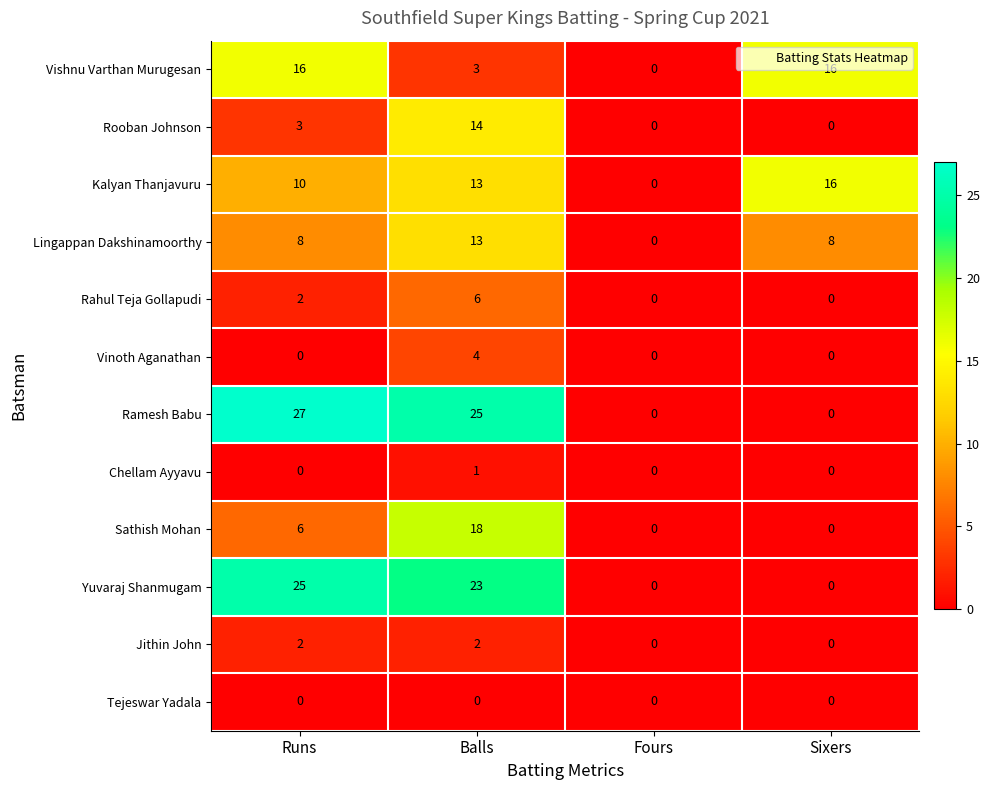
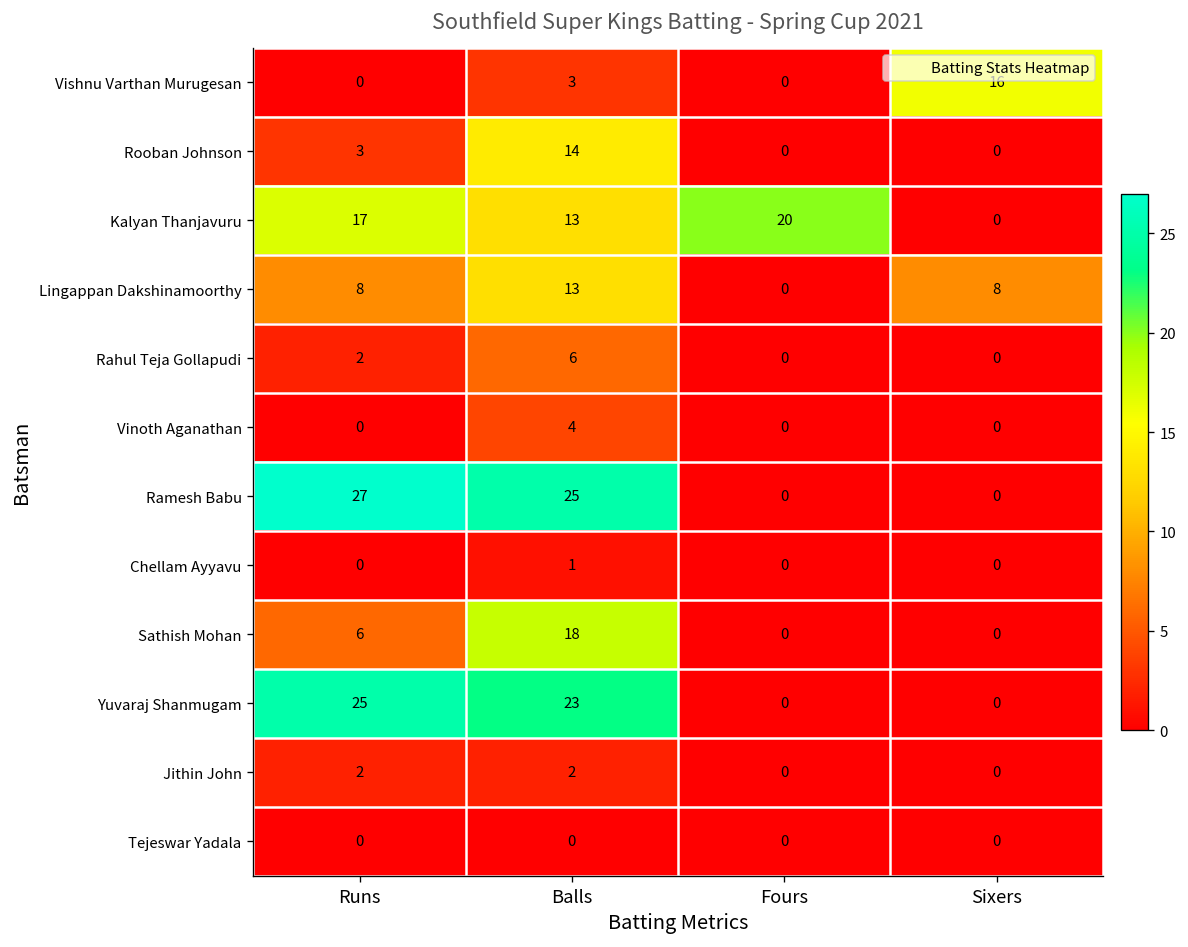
Vishnu Varthan Murugesan, Runs: 16 -> 0
Kalyan Thanjavuru, Runs: 10 -> 17
Kalyan Thanjavuru, Fours: 0 -> 20
Kalyan Thanjavuru, Sixers: 16 -> 0
